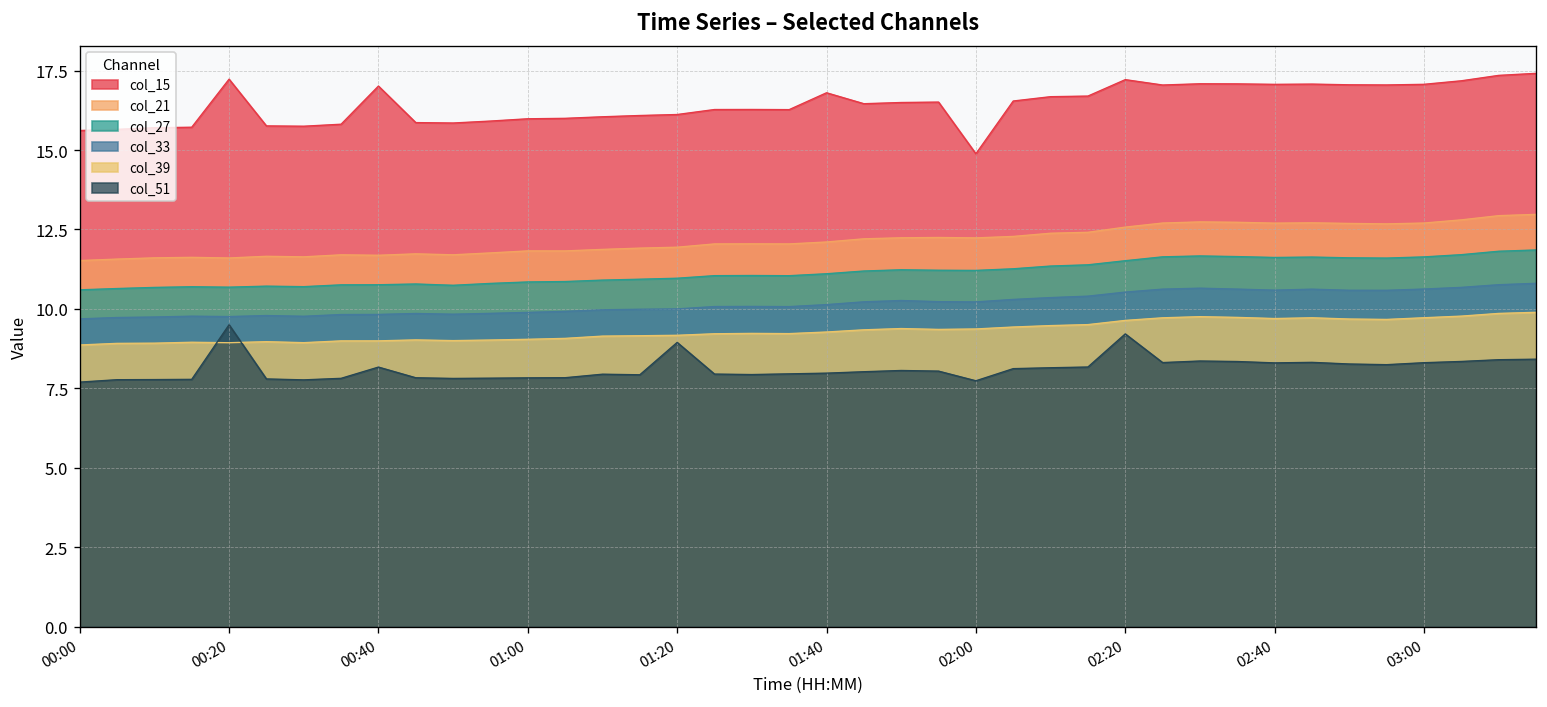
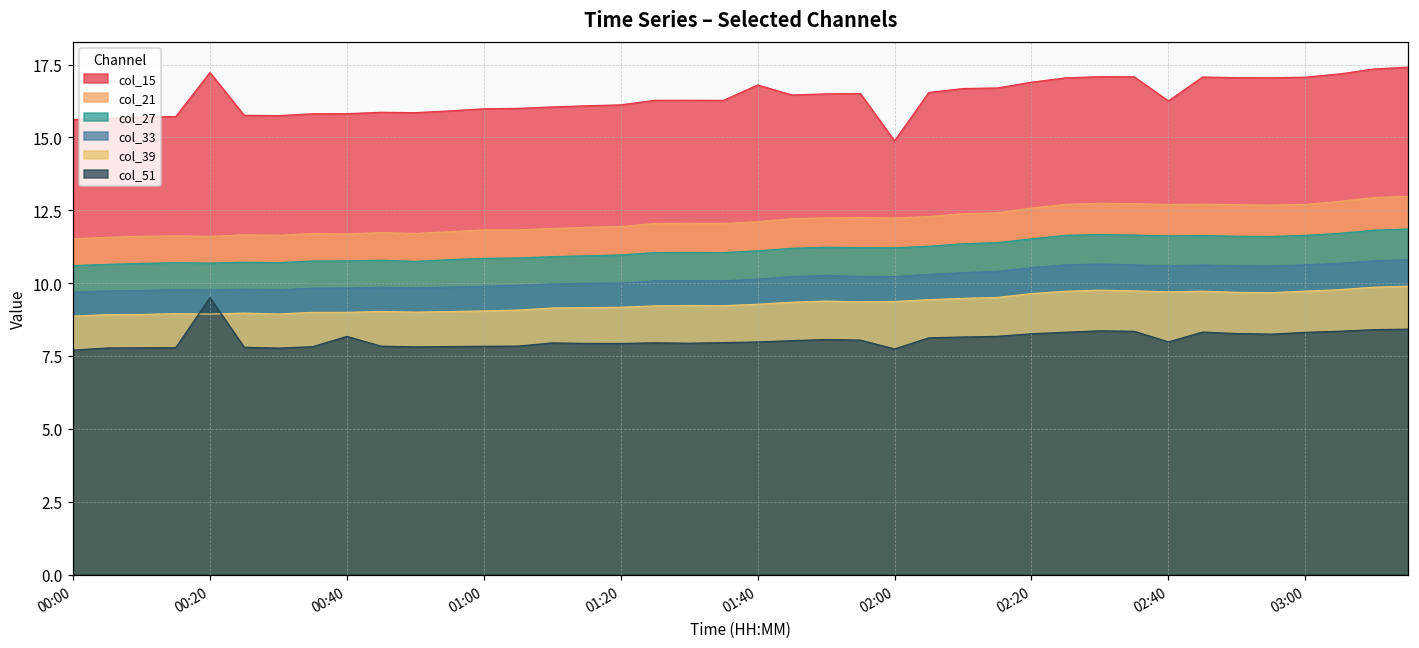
col_15, 00:40: 17.0 -> 15.8
col_51, 01:20: 8.9 -> 7.9
col_15, 02:20: 17.2 -> 16.9
col_51, 02:20: 9.2 -> 8.3
col_15, 02:40: 17.1 -> 16.3
col_51, 02:40: 8.3 -> 8.0
